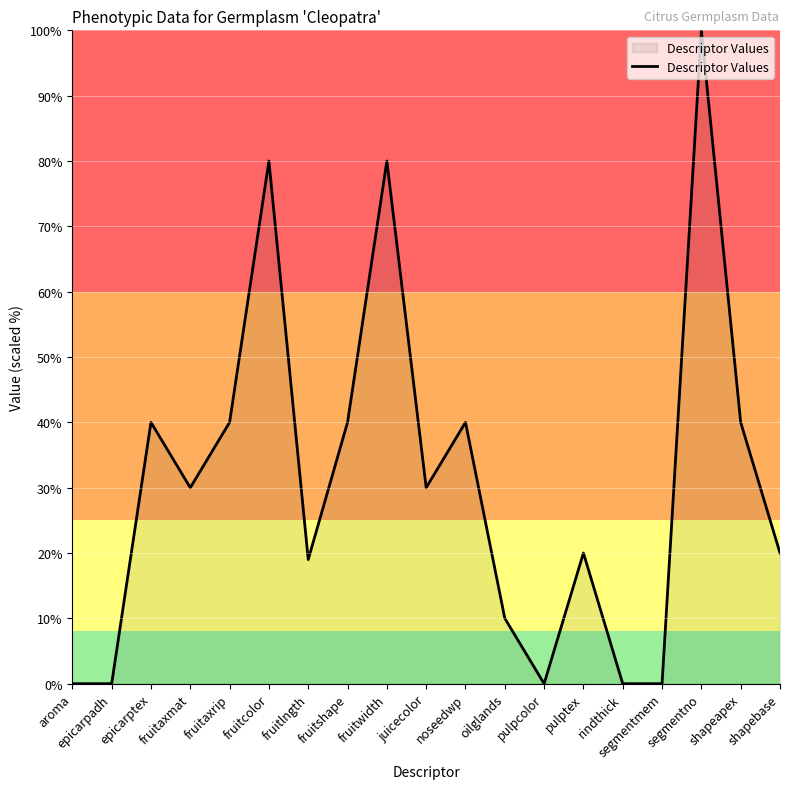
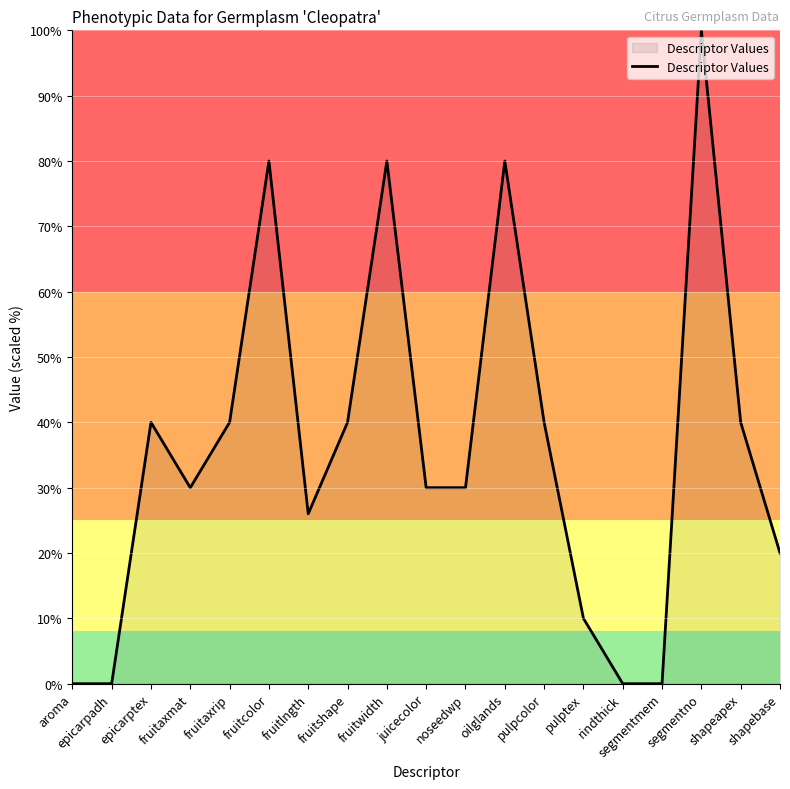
fruitlngth: 19% -> 26%
noseedwp: 40% -> 30%
oilglands: 10% -> 80%
pulpcolor: 0% -> 40%
pulptex: 20% -> 10%
